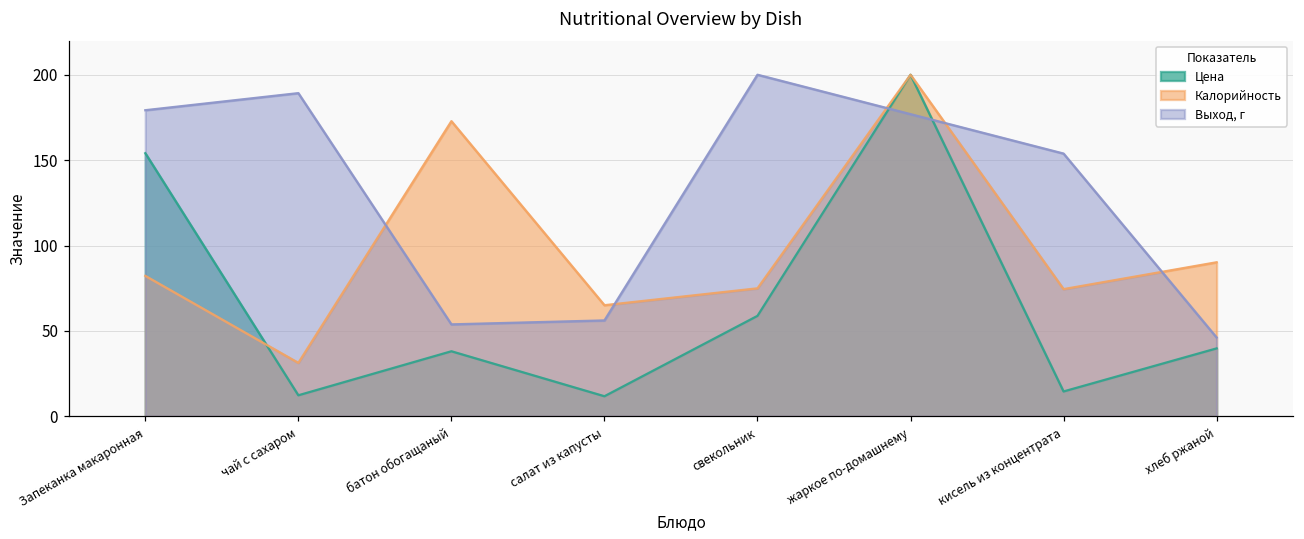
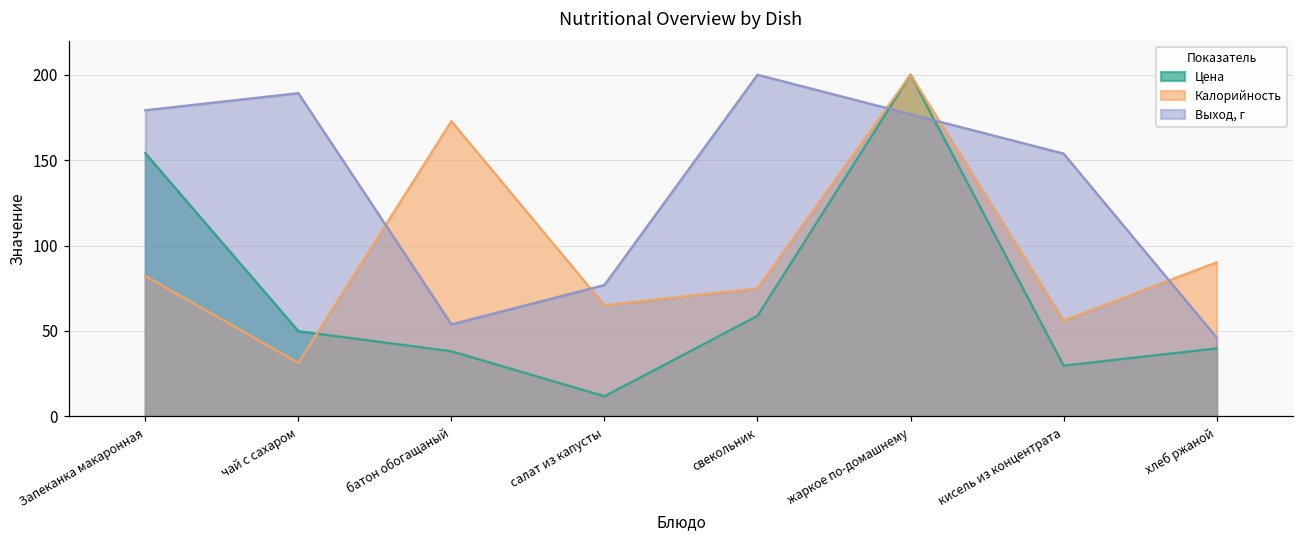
Цена, чай с сахаром: 12 -> 50
Выход, г, салат из капусты: 56 -> 77
Цена, кисель из концентрата: 15 -> 30
Калорийность, кисель из концентрата: 74 -> 56
